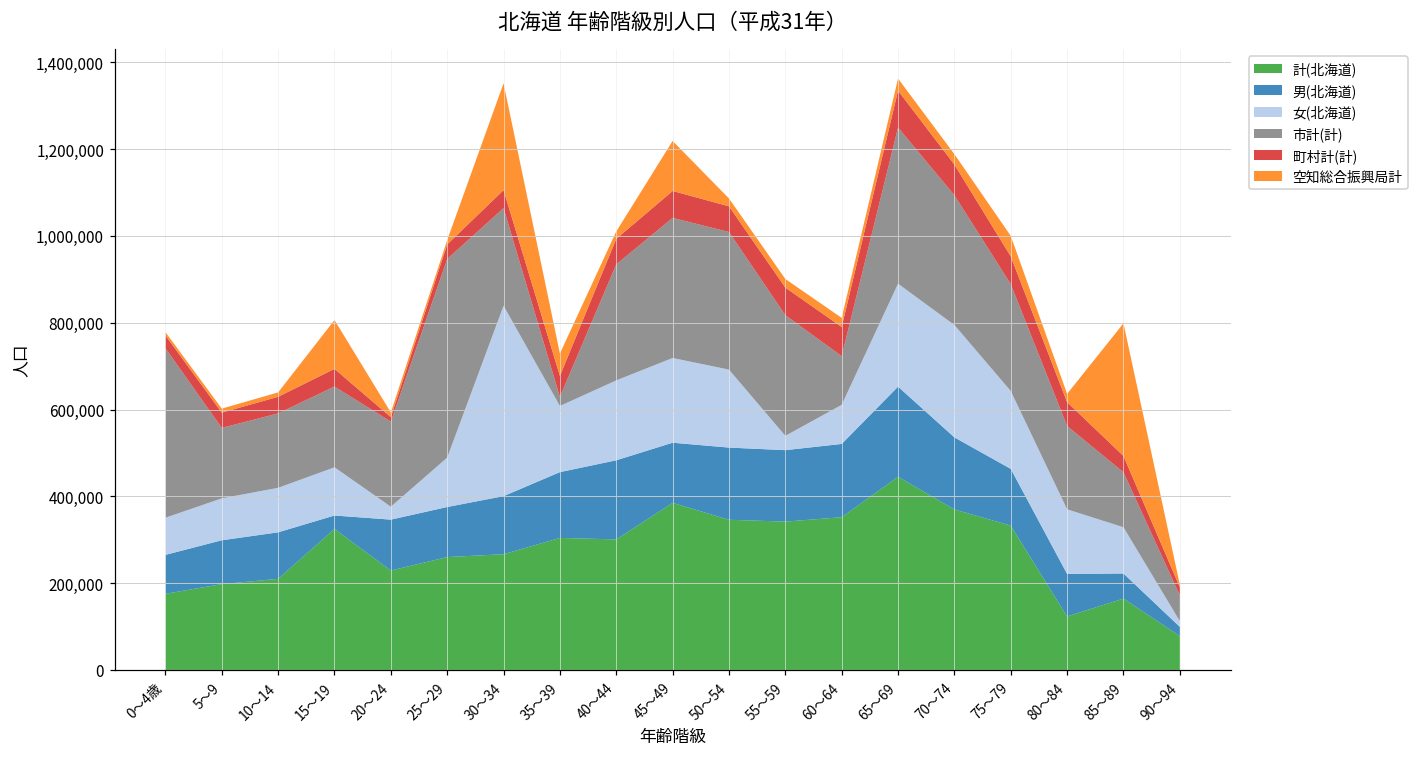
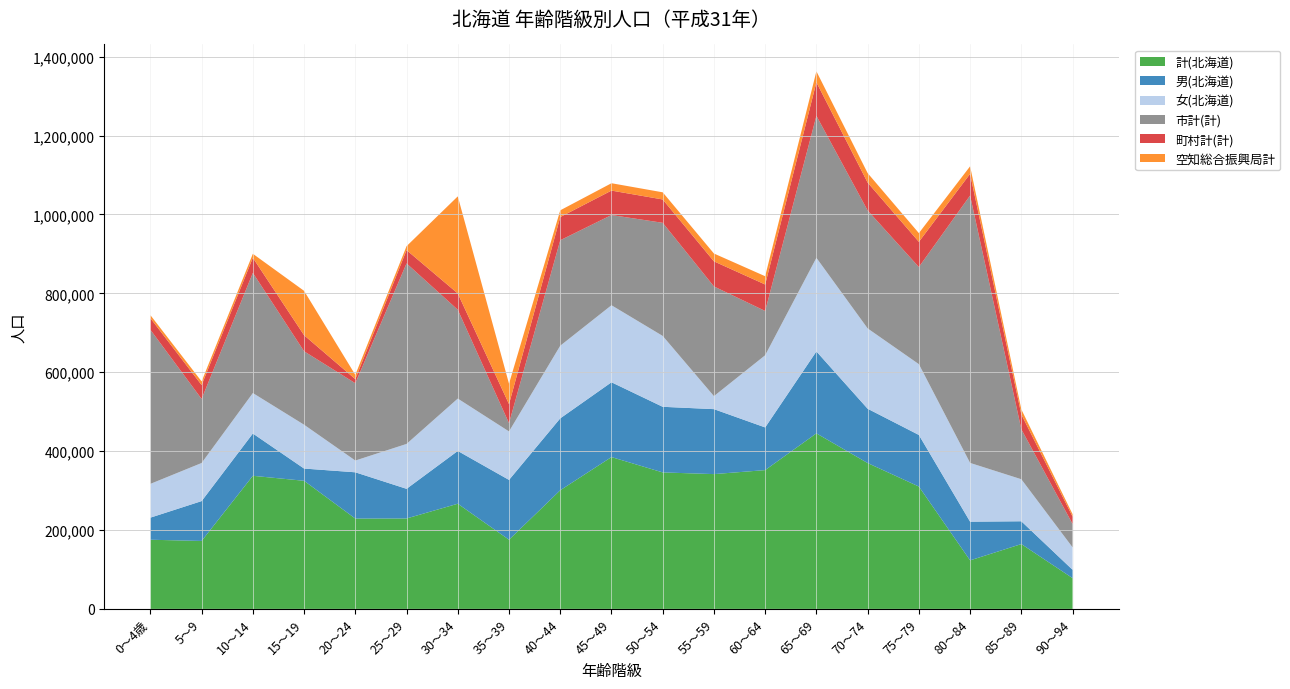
男(北海道), 0～4歳: 90,000 -> 60,000
計(北海道), 5～9: 200,000 -> 170,000
計(北海道), 10～14: 210,000 -> 340,000
市計(計), 10～14: 170,000 -> 300,000
計(北海道), 25～29: 260,000 -> 230,000
男(北海道), 25～29: 120,000 -> 80,000
女(北海道), 30～34: 440,000 -> 130,000
計(北海道), 35～39: 300,000 -> 180,000
女(北海道), 35～39: 150,000 -> 120,000
男(北海道), 45～49: 140,000 -> 190,000
市計(計), 45～49: 320,000 -> 230,000
空知総合振興局計, 45～49: 120,000 -> 20,000
市計(計), 50～54: 320,000 -> 290,000
男(北海道), 60～64: 170,000 -> 110,000
女(北海道), 60～64: 90,000 -> 180,000
男(北海道), 70～74: 170,000 -> 140,000
女(北海道), 70～74: 260,000 -> 200,000
計(北海道), 75～79: 330,000 -> 310,000
空知総合振興局計, 75～79: 50,000 -> 20,000
市計(計), 80～84: 190,000 -> 680,000
空知総合振興局計, 85～89: 310,000 -> 10,000
女(北海道), 90～94: 10,000 -> 60,000
